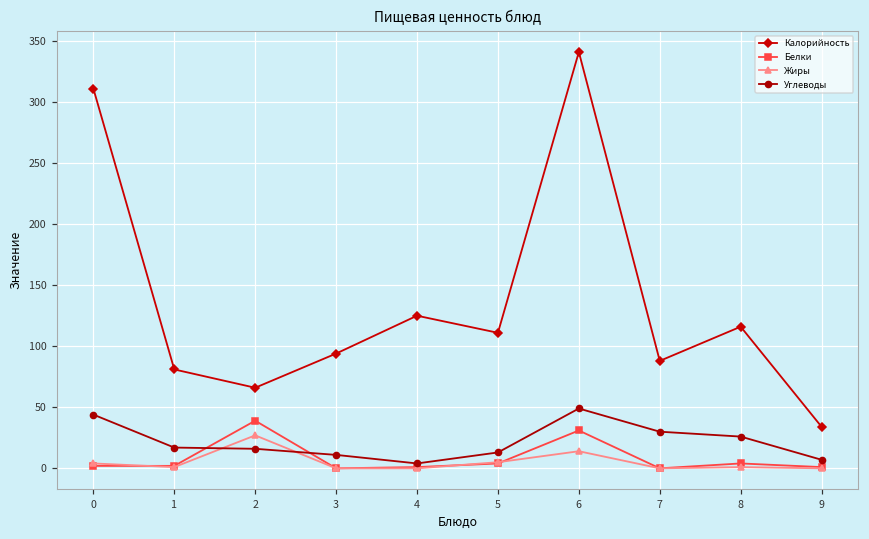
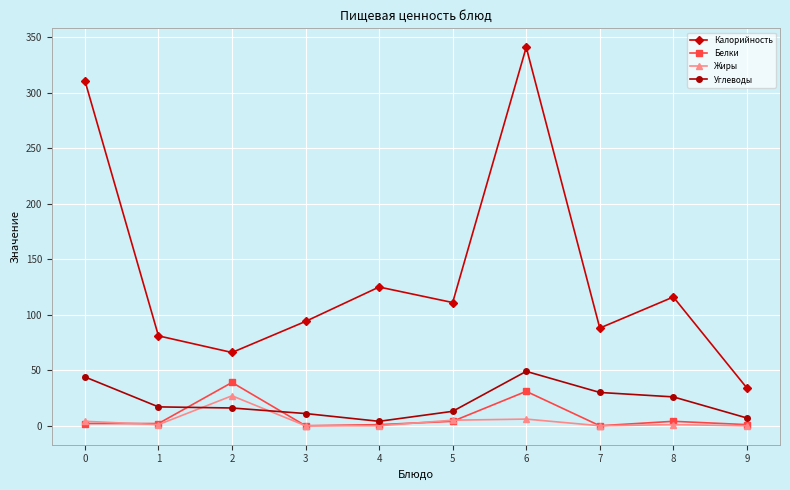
Жиры, 6: 14 -> 6
